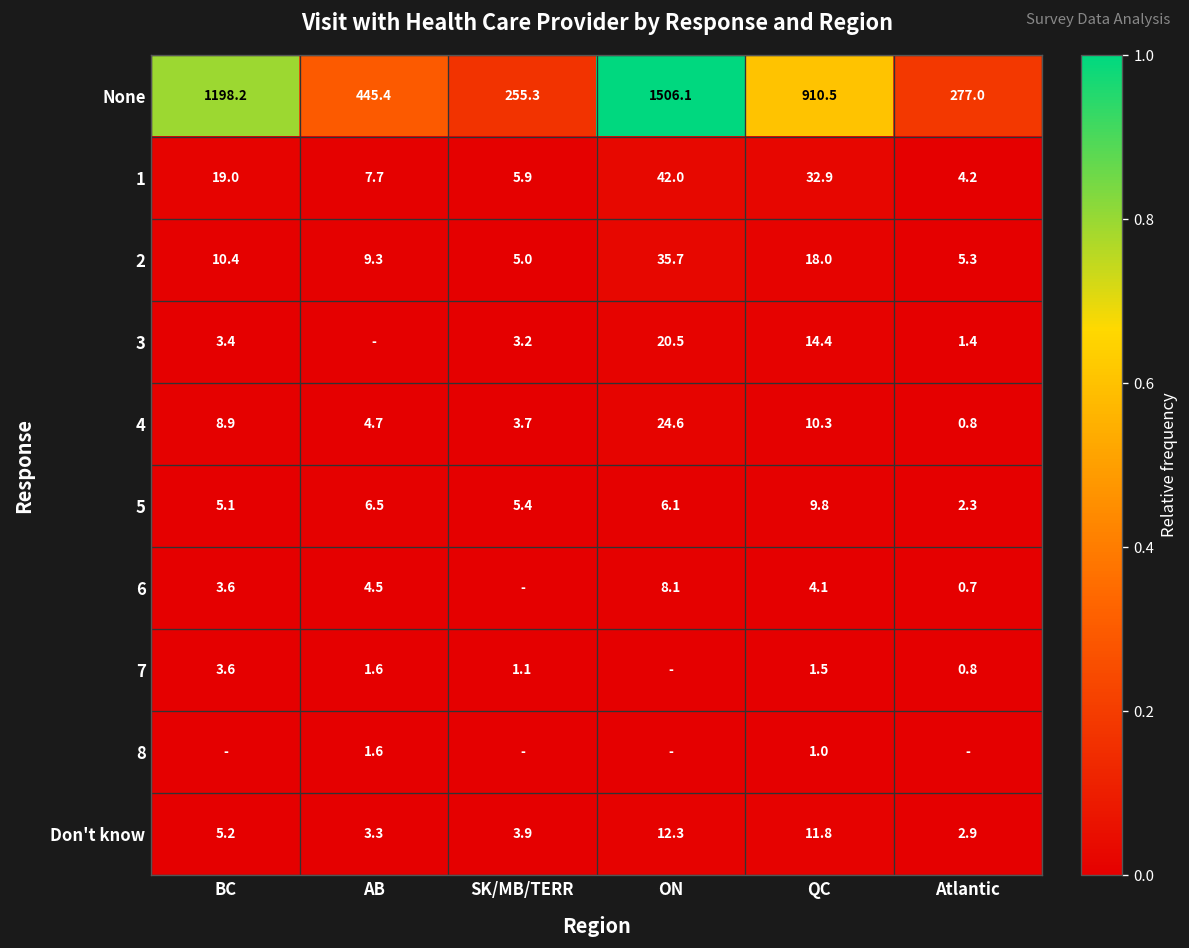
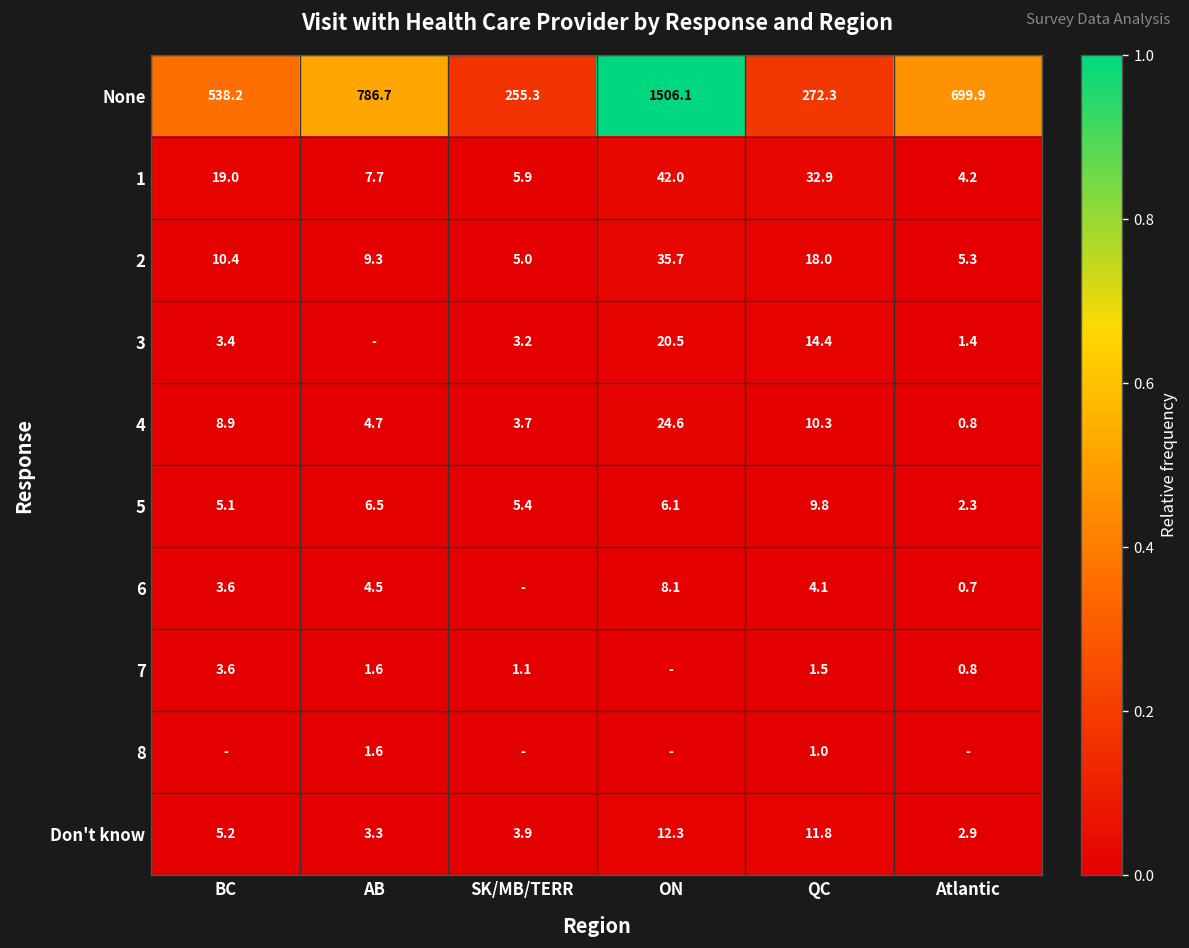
None, BC: 1198.2 -> 538.2
None, AB: 445.4 -> 786.7
None, QC: 910.5 -> 272.3
None, Atlantic: 277.0 -> 699.9
